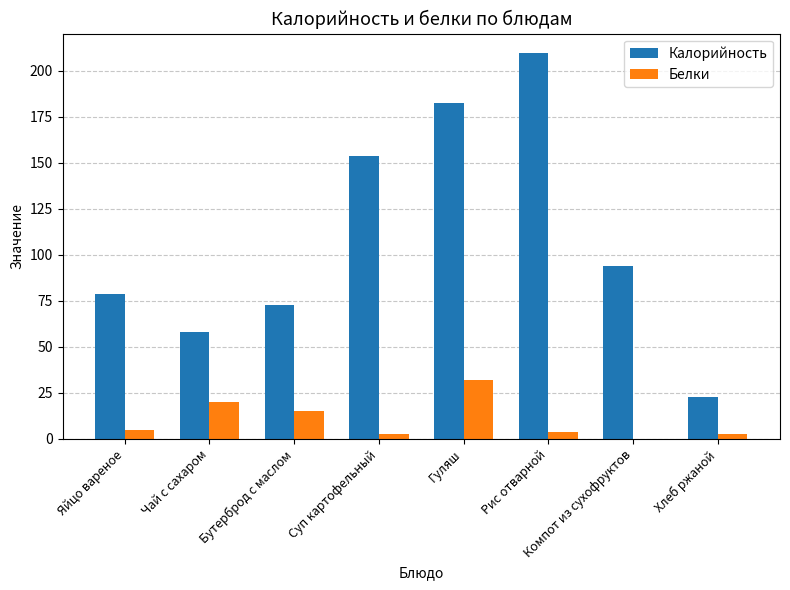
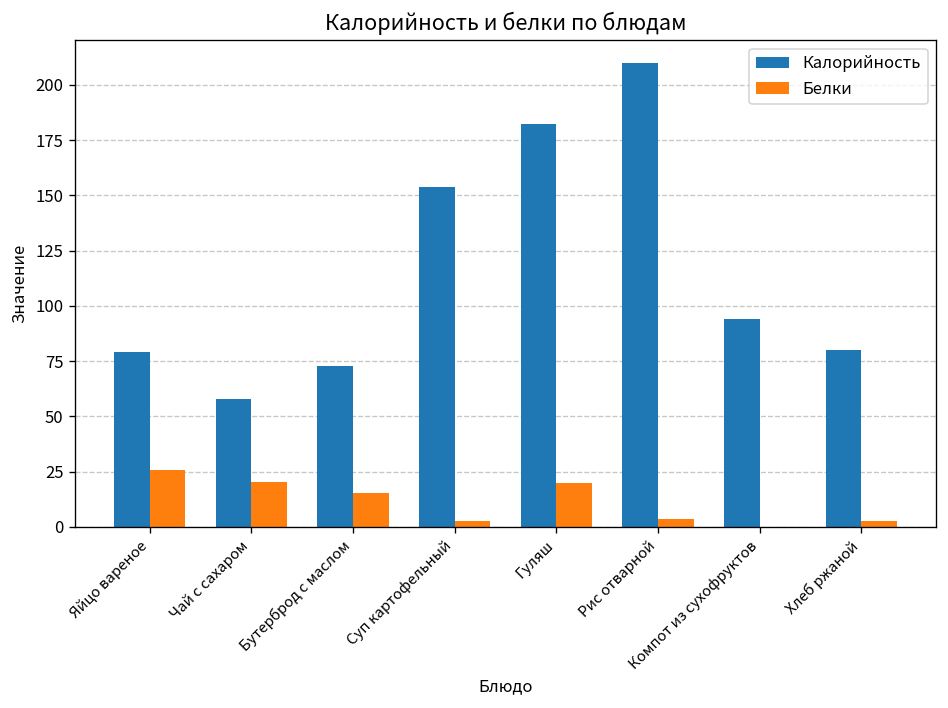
Белки, Яйцо вареное: 5 -> 26
Белки, Гуляш: 32 -> 20
Калорийность, Хлеб ржаной: 23 -> 80
